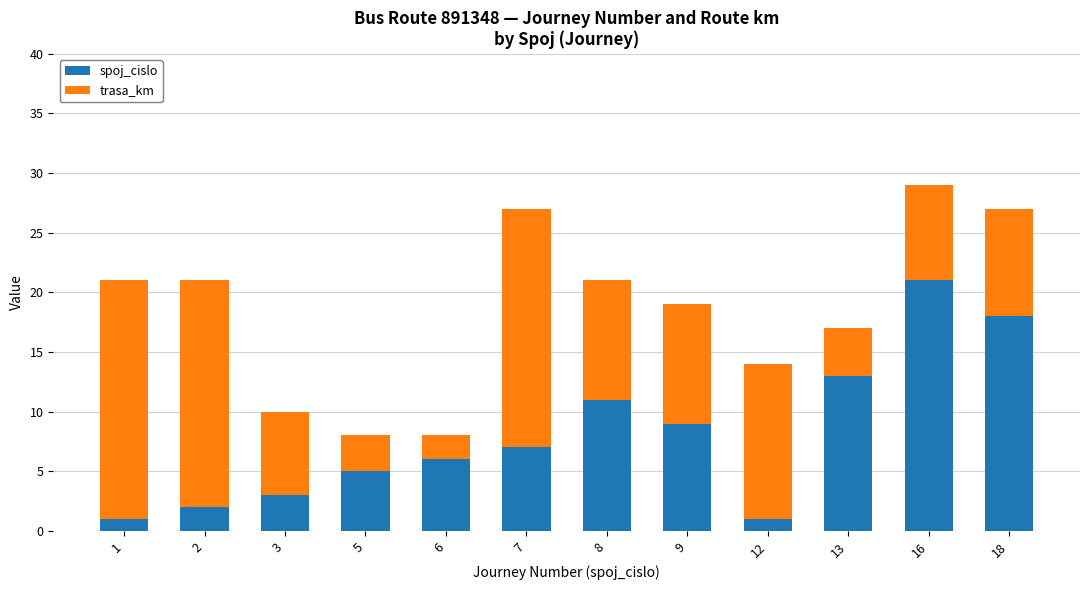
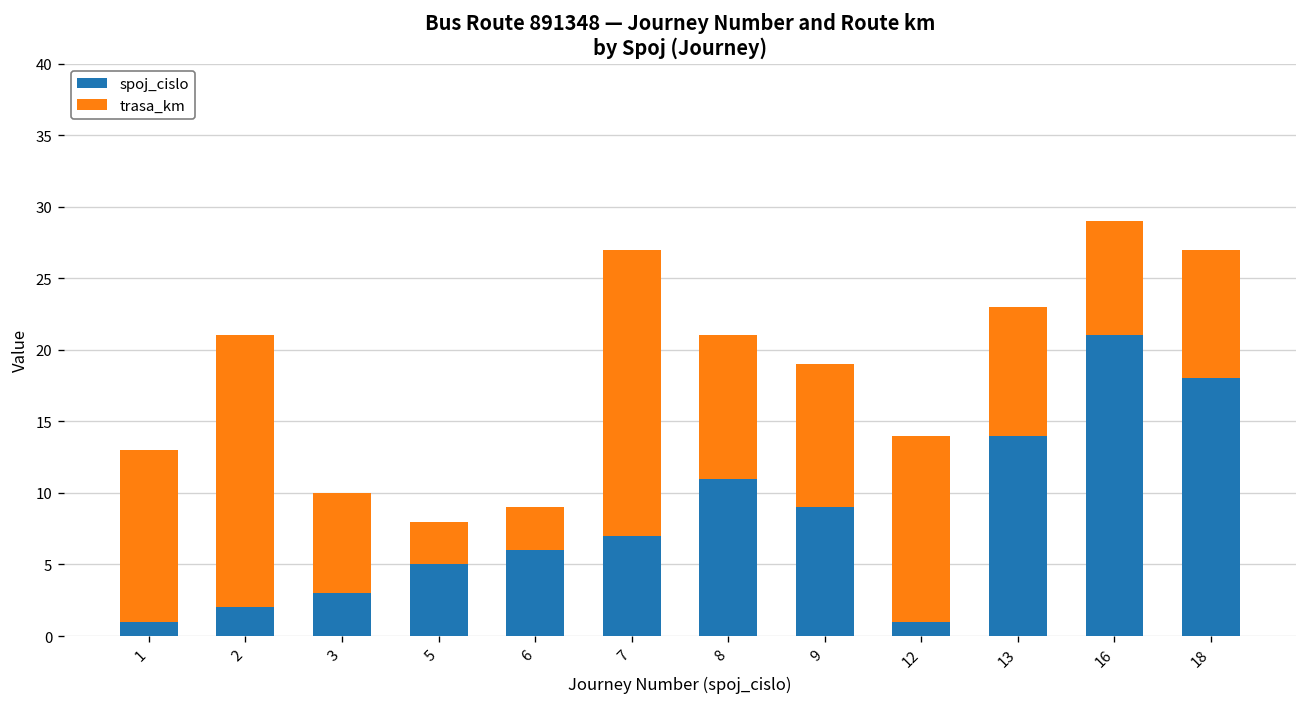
trasa_km, 1: 20 -> 12
trasa_km, 6: 2 -> 3
spoj_cislo, 13: 13 -> 14
trasa_km, 13: 4 -> 9
